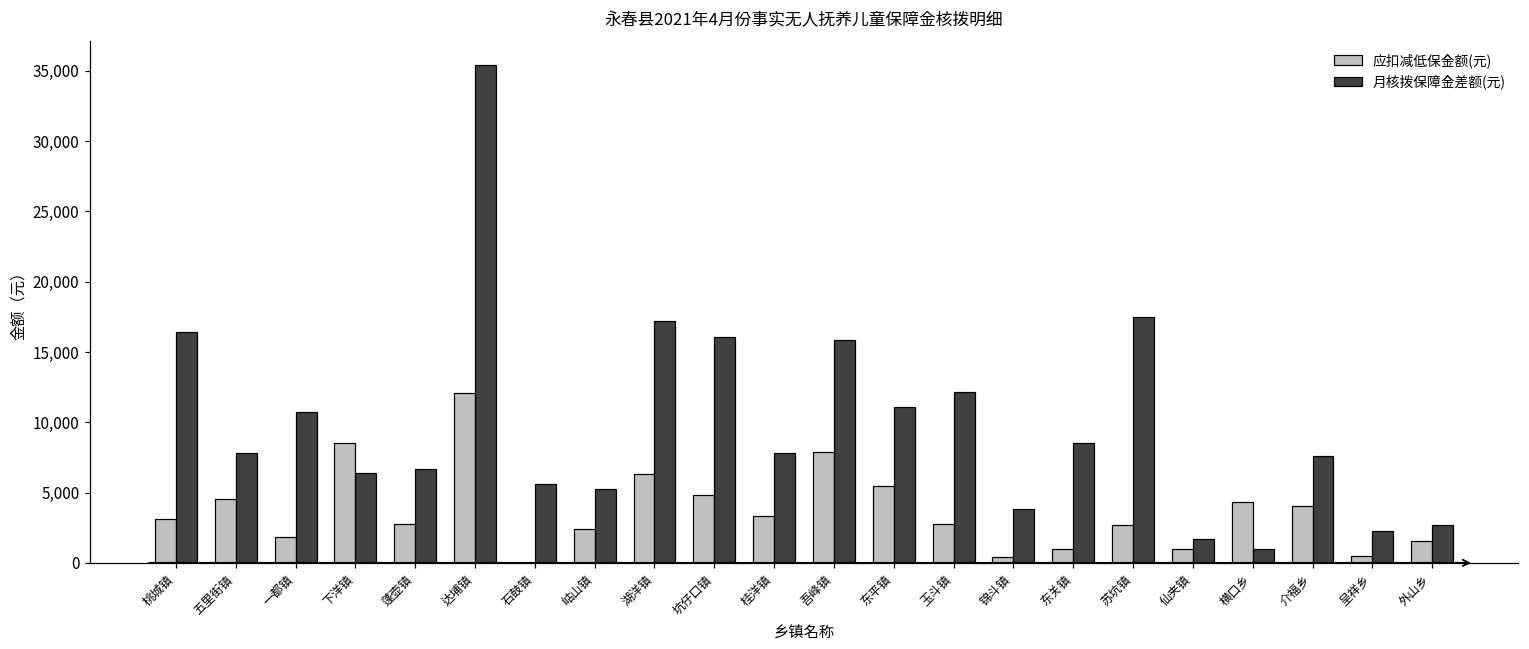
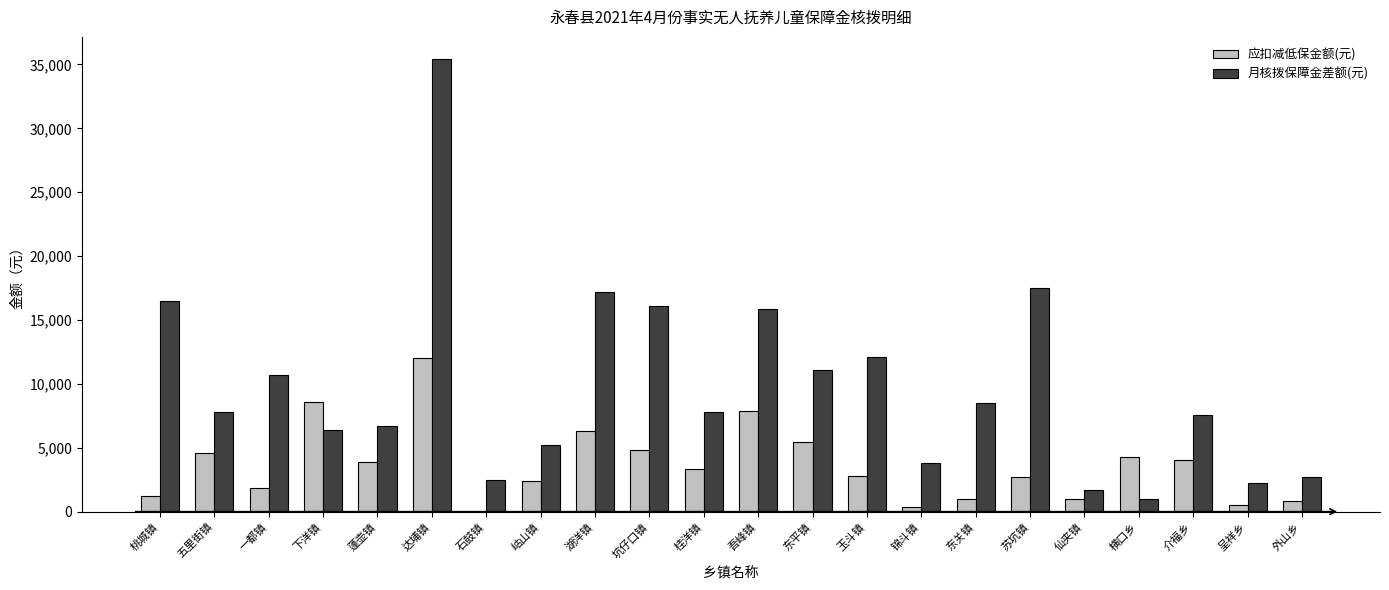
应扣减低保金额(元), 桃城镇: 3,200 -> 1,300
应扣减低保金额(元), 蓬壶镇: 2,800 -> 3,900
月核拨保障金差额(元), 石鼓镇: 5,600 -> 2,500
应扣减低保金额(元), 外山乡: 1,500 -> 800
